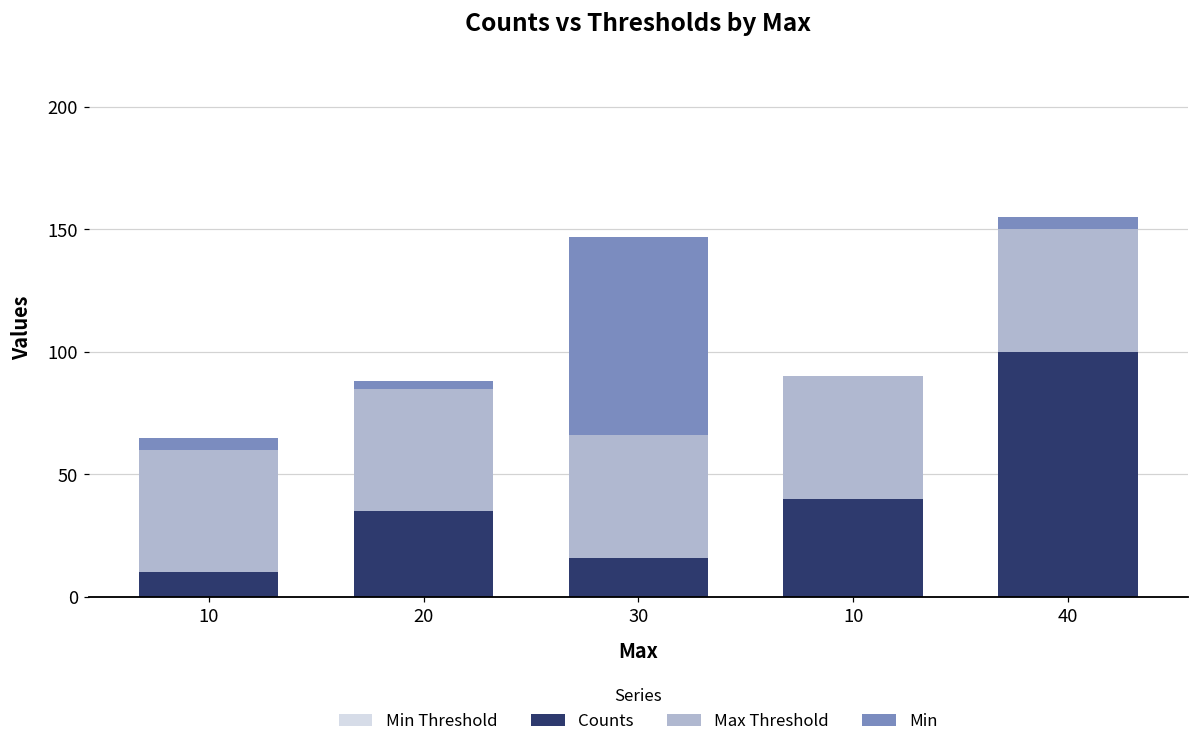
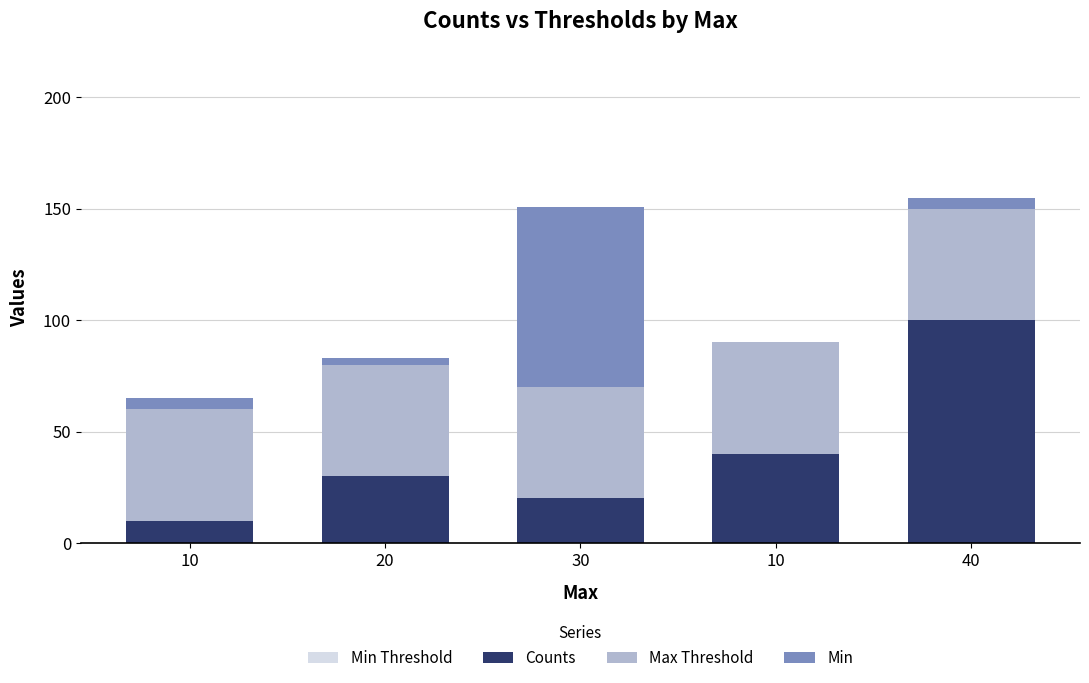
Counts, 20: 35 -> 30
Counts, 30: 16 -> 20
